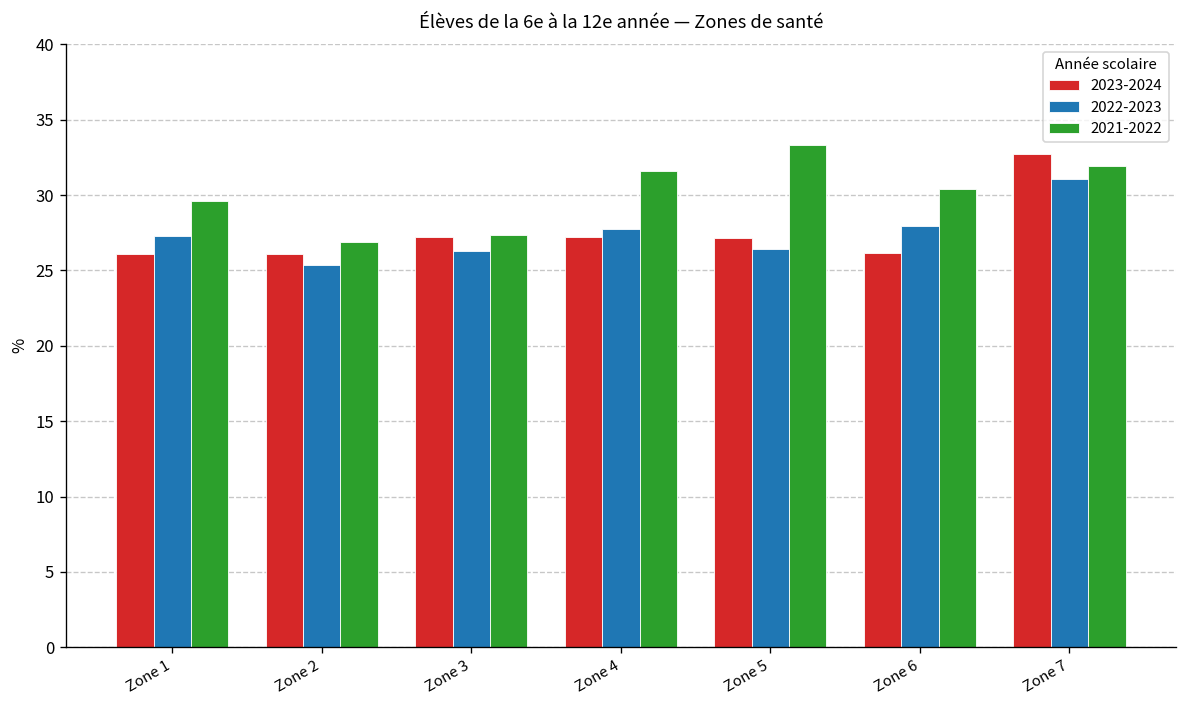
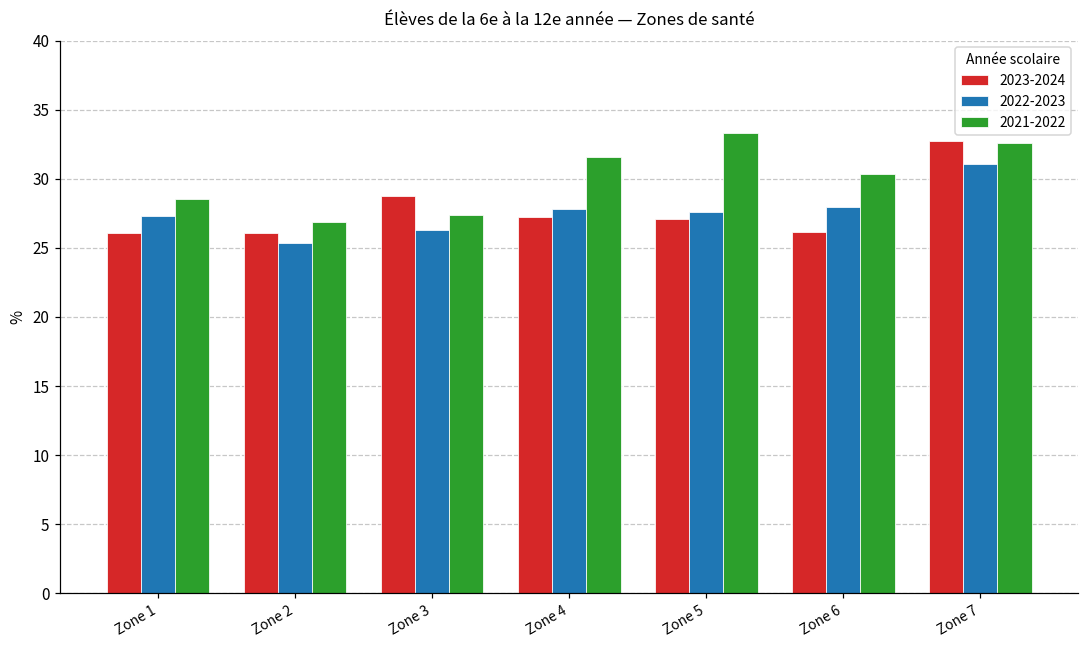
2021-2022, Zone 1: 29.6 -> 28.6
2023-2024, Zone 3: 27.2 -> 28.8
2022-2023, Zone 5: 26.4 -> 27.6
2021-2022, Zone 7: 31.9 -> 32.6
